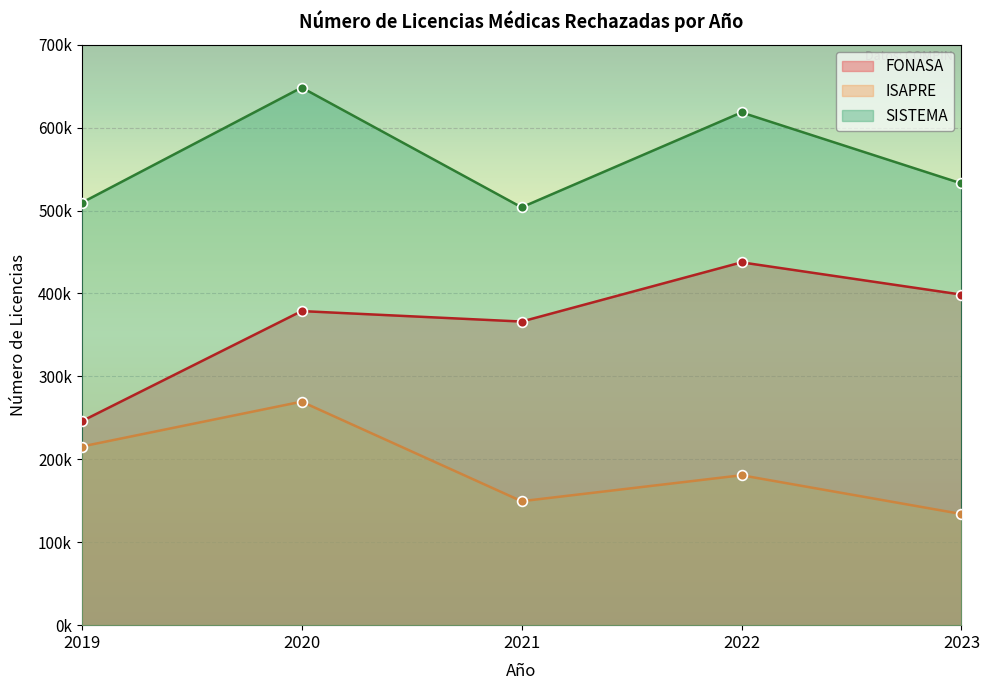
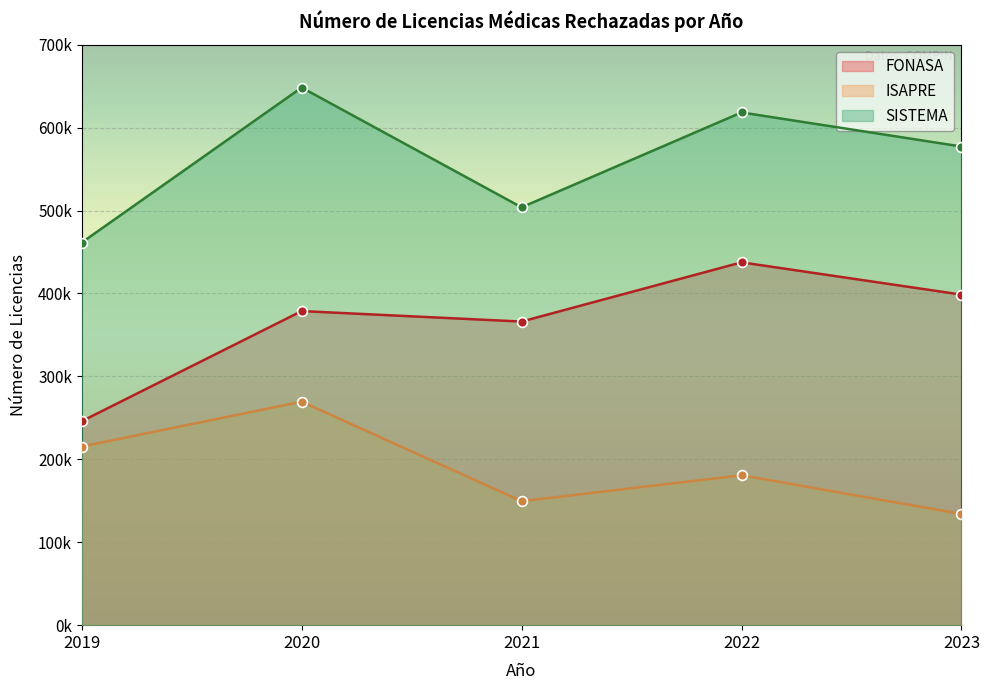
SISTEMA, 2019: 510000 -> 460000
SISTEMA, 2023: 530000 -> 580000
